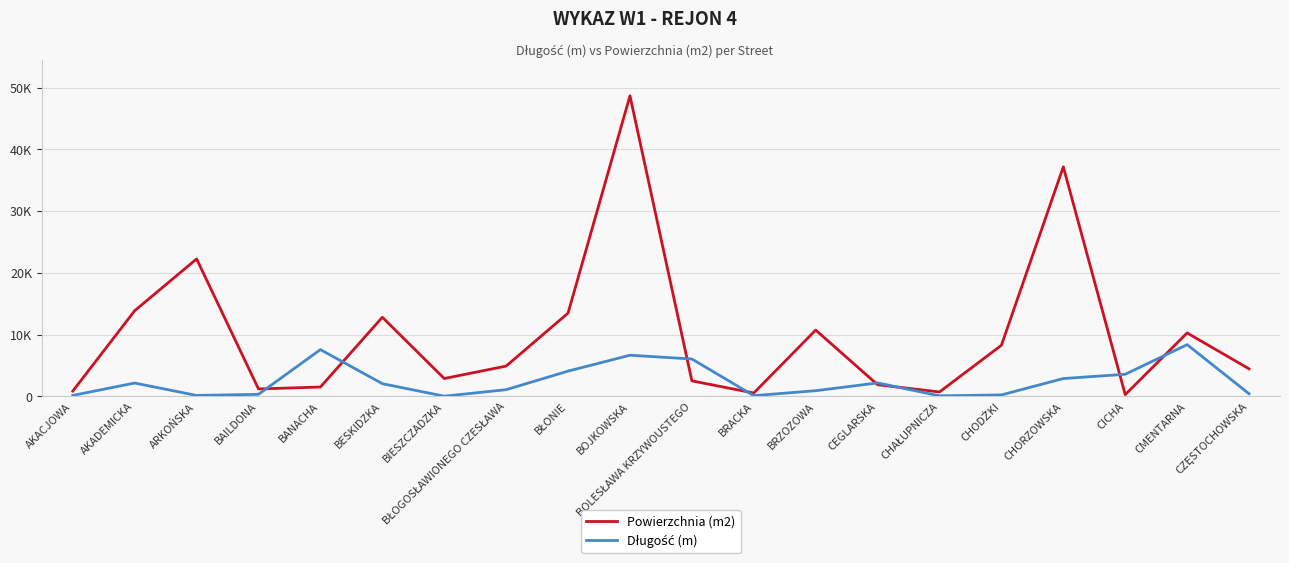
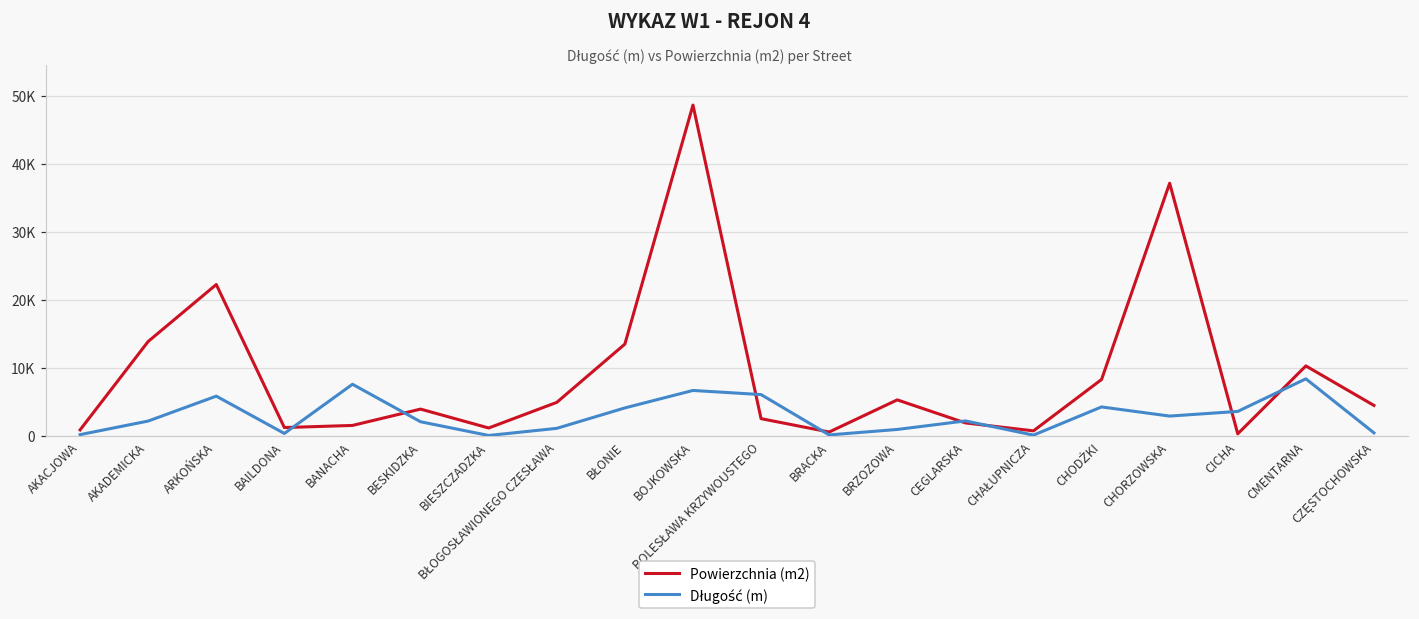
Długość (m), ARKOŃSKA: 0 -> 6000
Powierzchnia (m2), BESKIDZKA: 13000 -> 4000
Powierzchnia (m2), BIESZCZADZKA: 3000 -> 1000
Powierzchnia (m2), BRZOZOWA: 11000 -> 5000
Długość (m), CHODŹKI: 0 -> 4000
